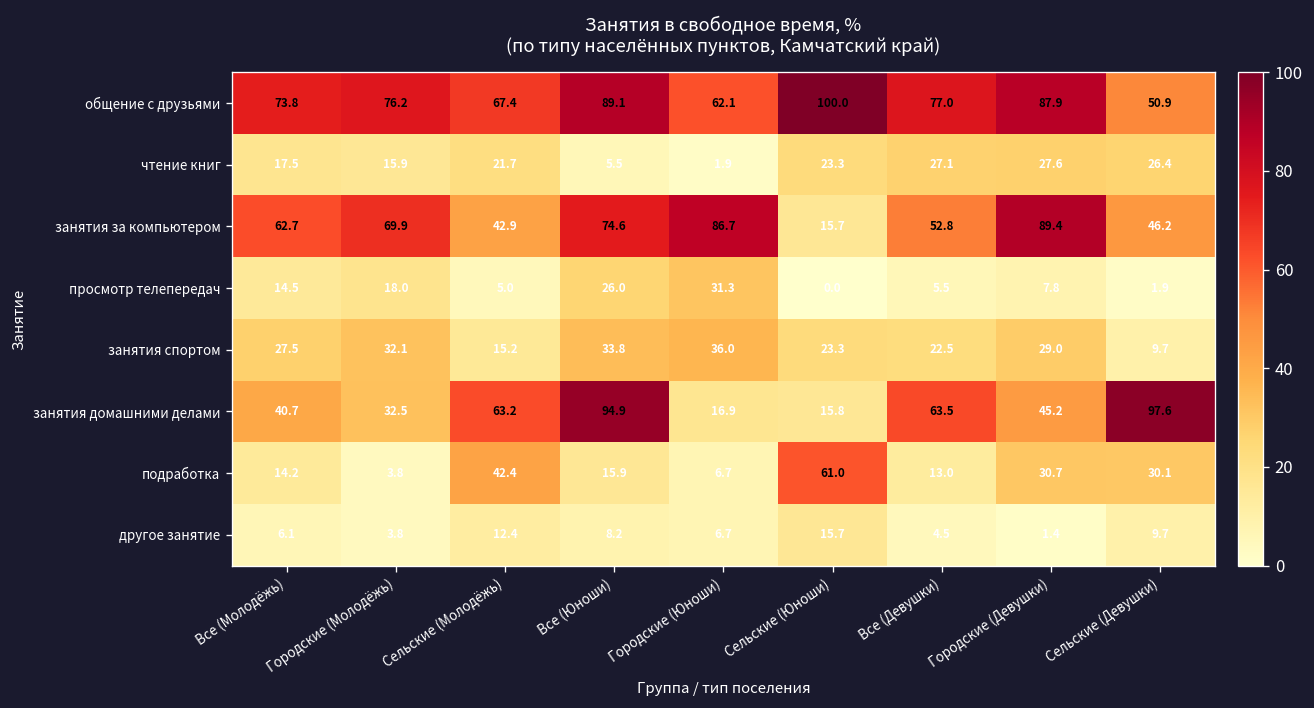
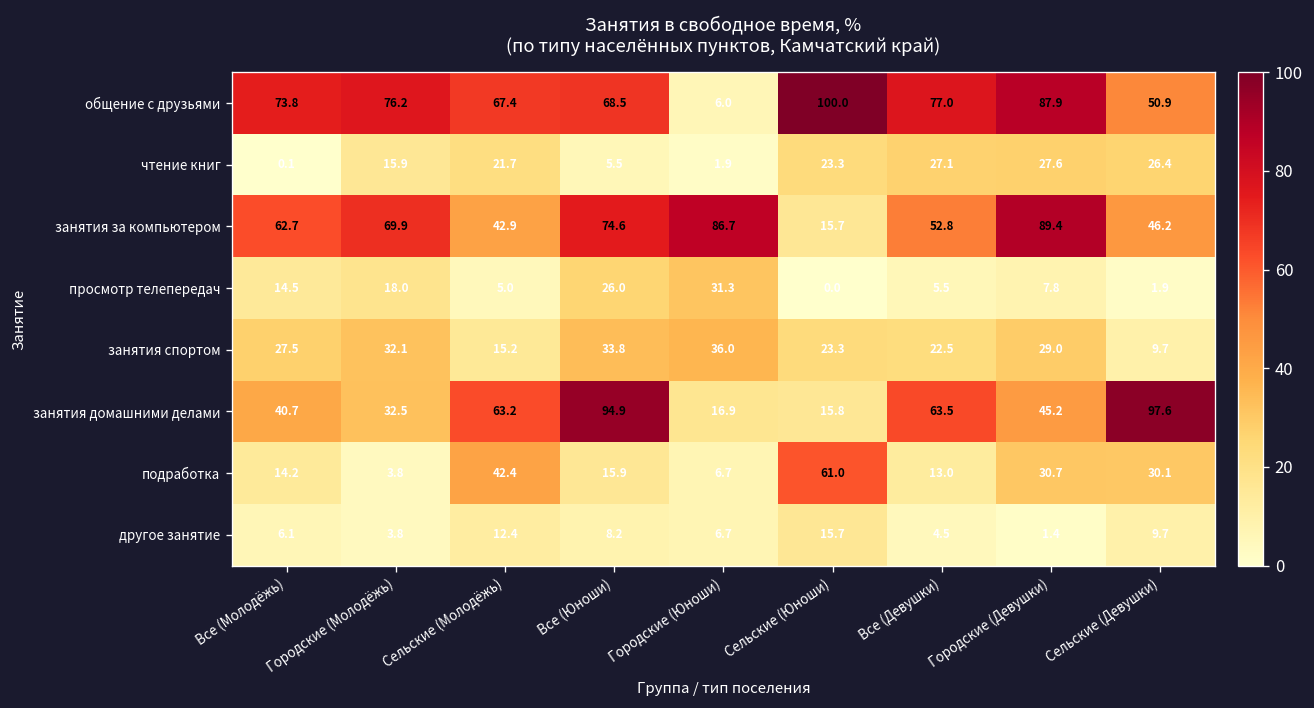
общение с друзьями, Все (Юноши): 89.1 -> 68.5
общение с друзьями, Городские (Юноши): 62.1 -> 6.0
чтение книг, Все (Молодёжь): 17.5 -> 0.1
